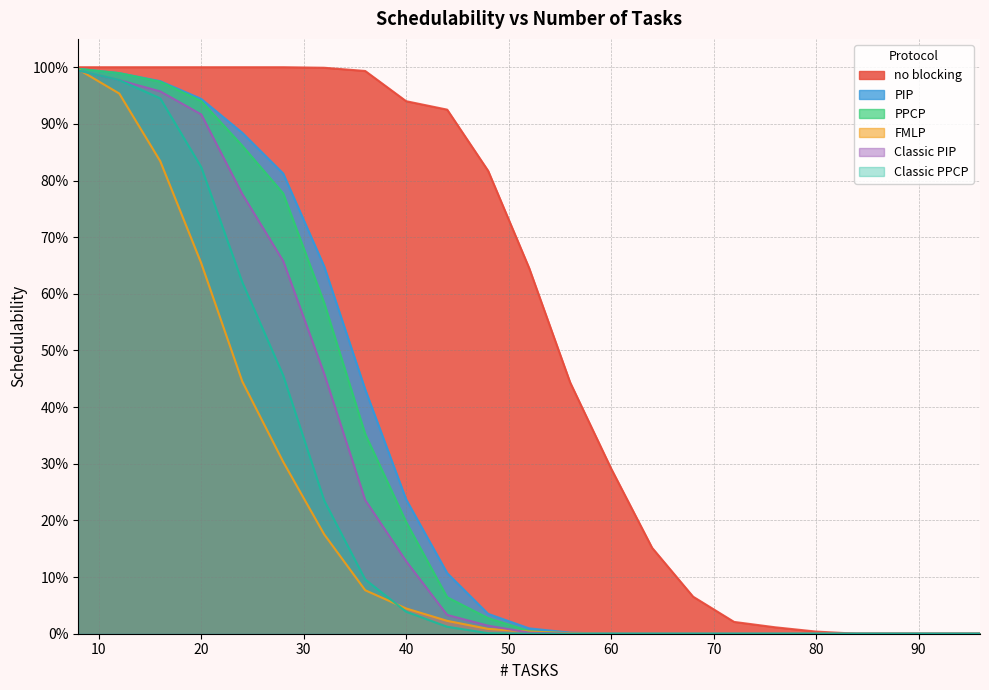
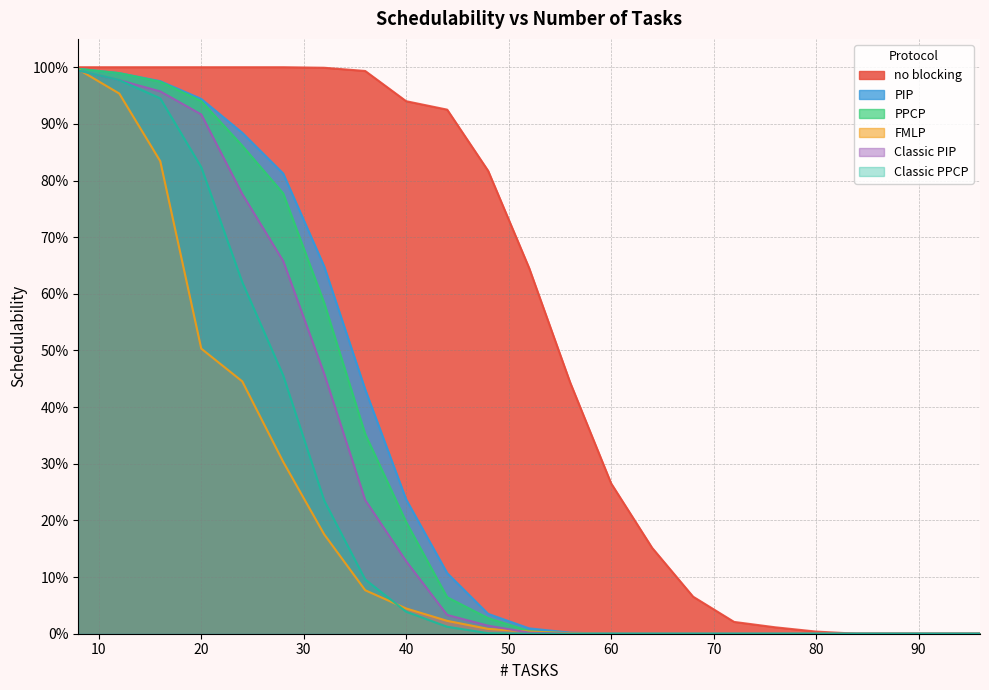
FMLP, 20: 65% -> 50%
no blocking, 60: 29% -> 27%
